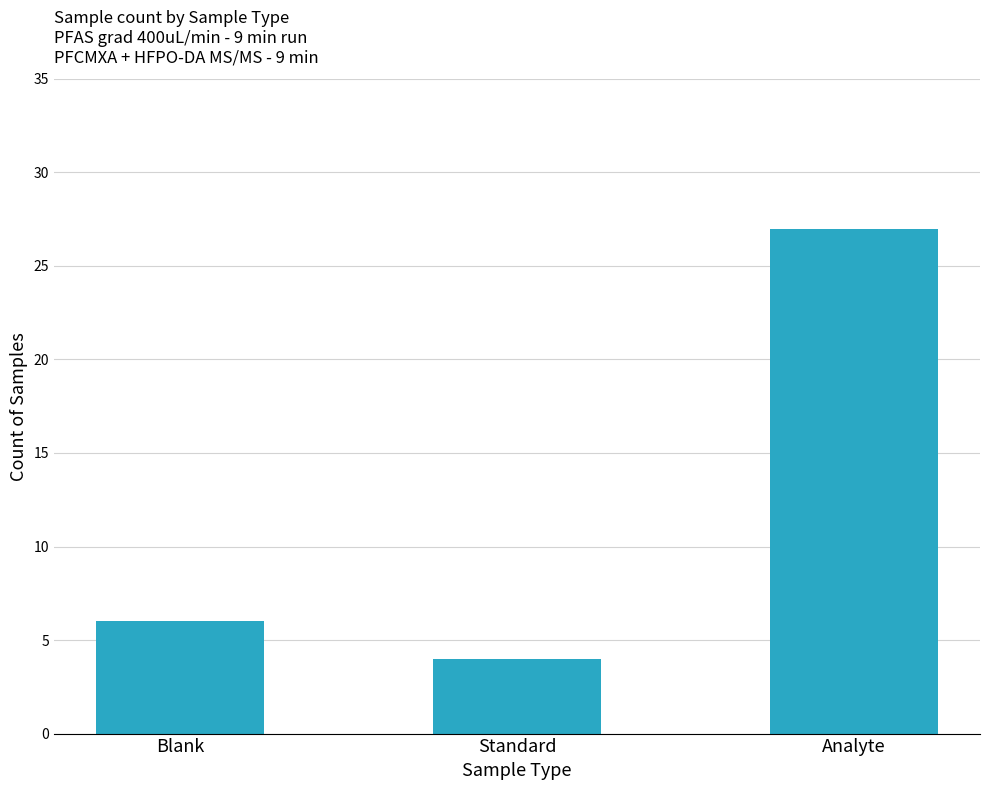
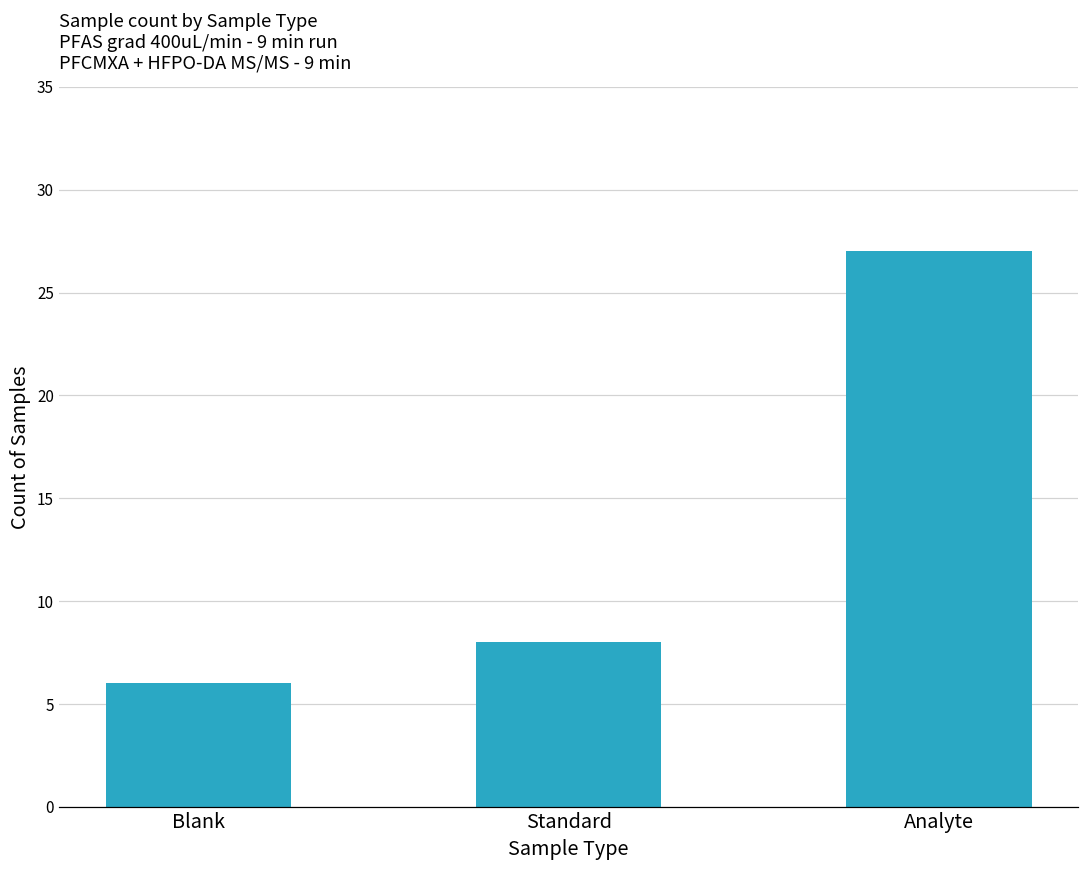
Standard: 4 -> 8
